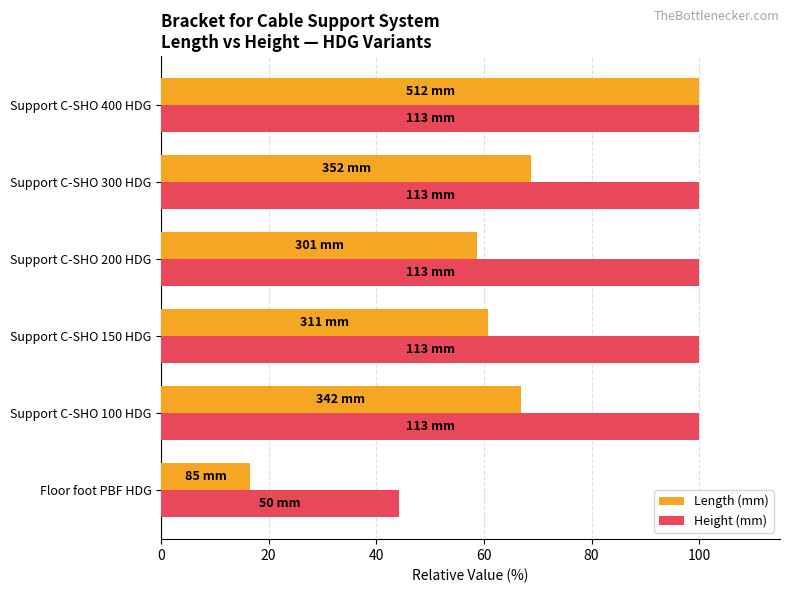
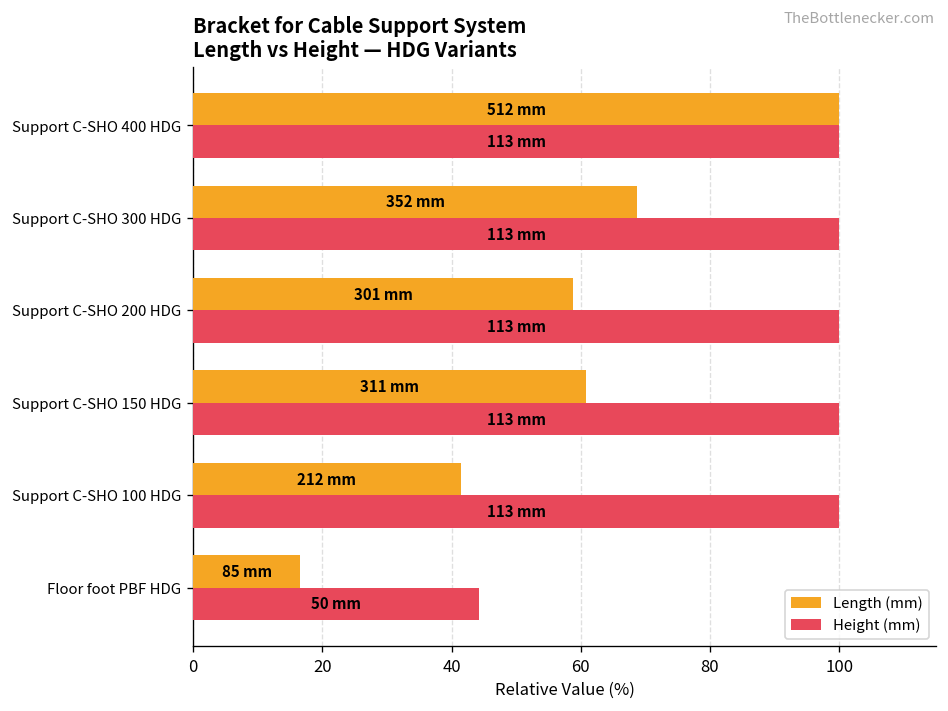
Length (mm), Support C-SHO 100 HDG: 342 -> 212
